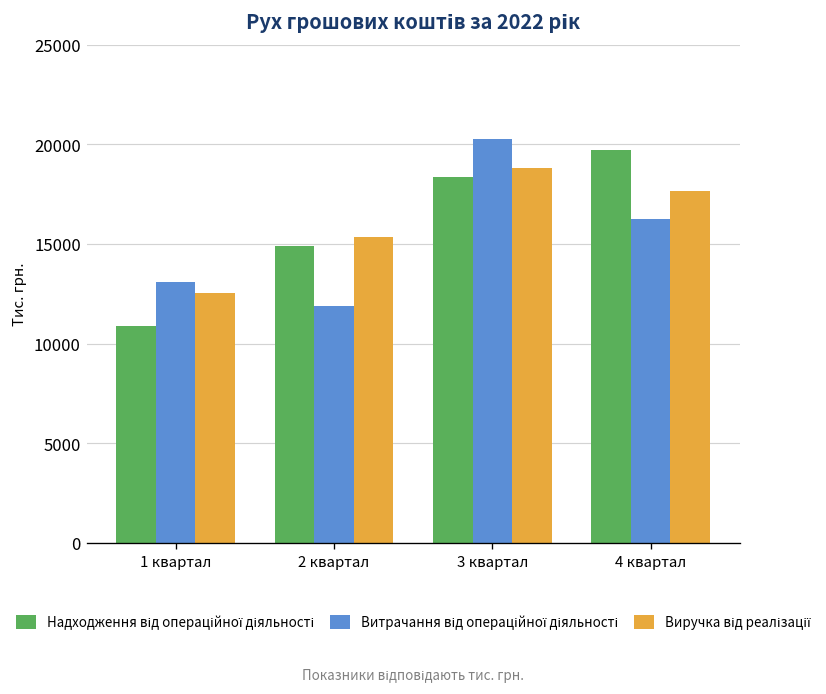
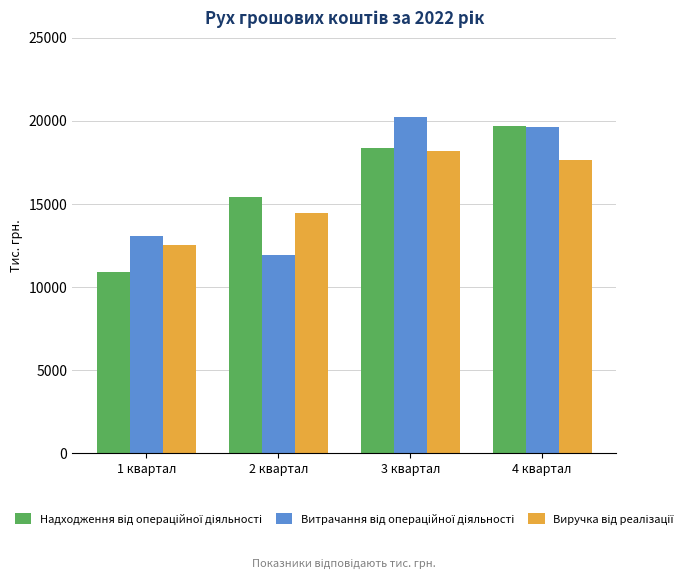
Надходження від операційної діяльності, 2 квартал: 14900 -> 15400
Виручка від реалізації, 2 квартал: 15300 -> 14400
Виручка від реалізації, 3 квартал: 18800 -> 18200
Витрачання від операційної діяльності, 4 квартал: 16300 -> 19600
